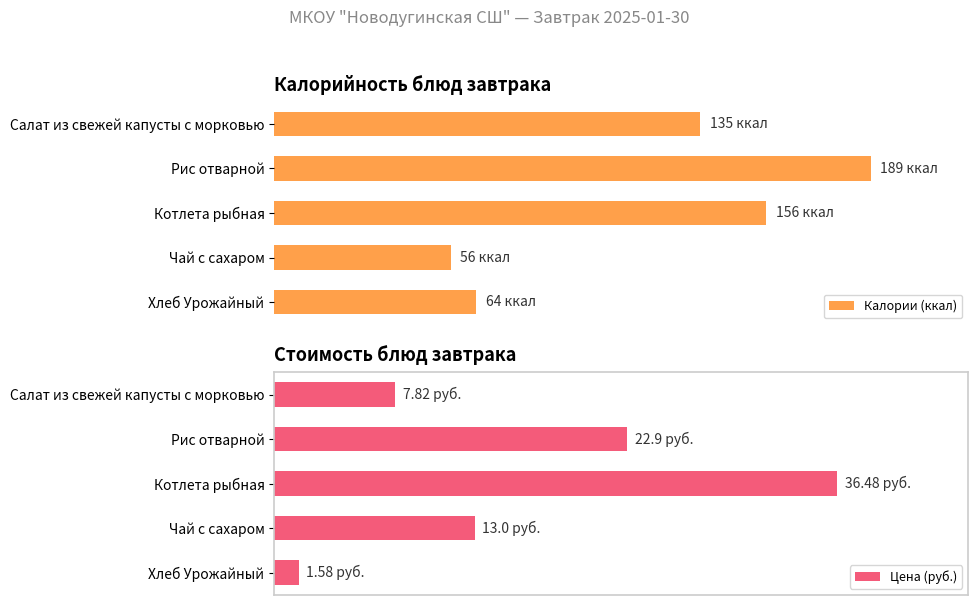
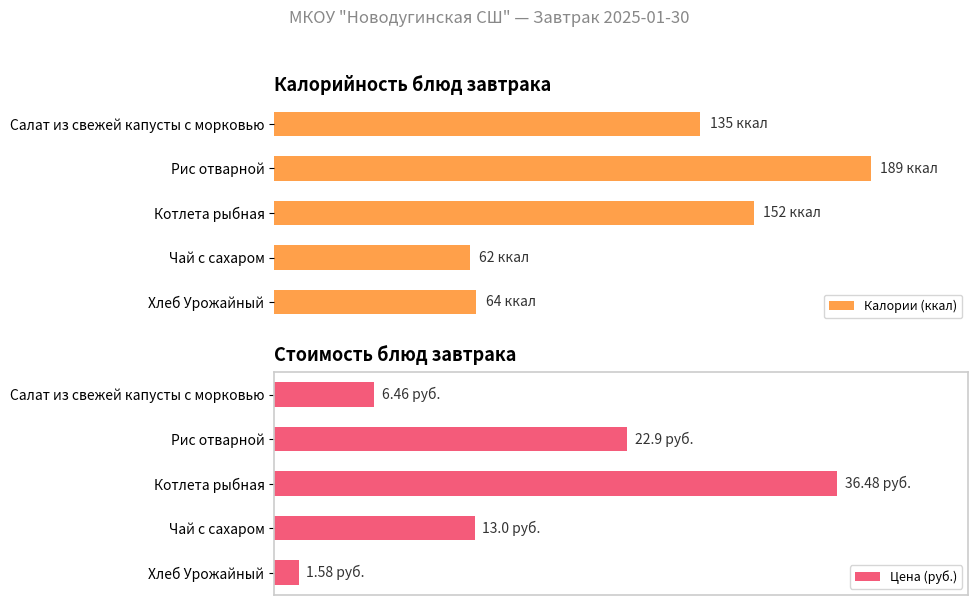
Калорийность блюд завтрака, Котлета рыбная: 156 -> 152
Калорийность блюд завтрака, Чай с сахаром: 56 -> 62
Стоимость блюд завтрака, Салат из свежей капусты с морковью: 7.82 -> 6.46
